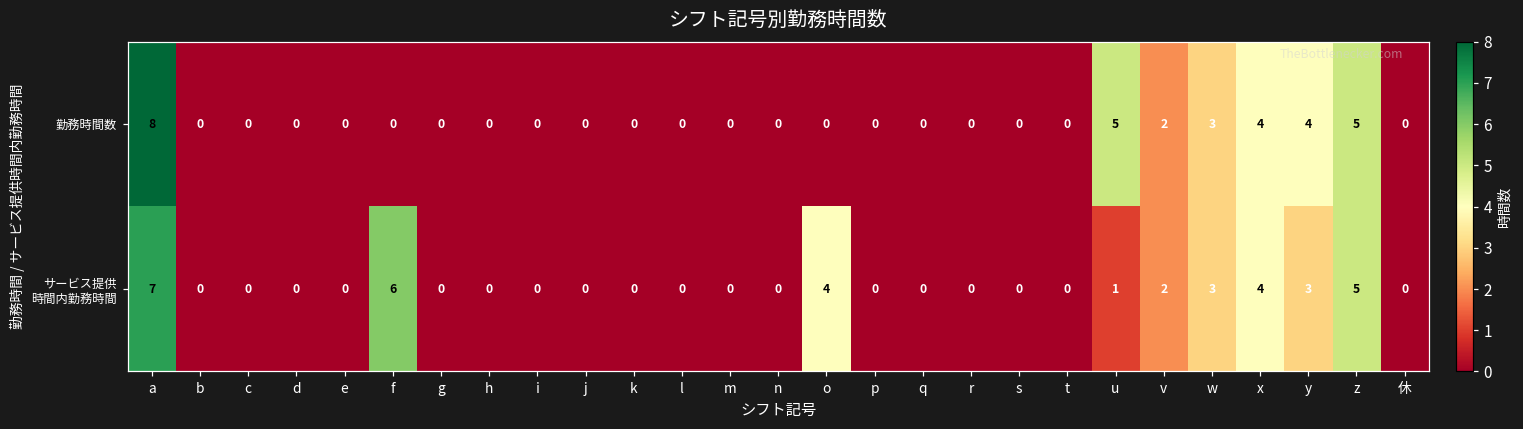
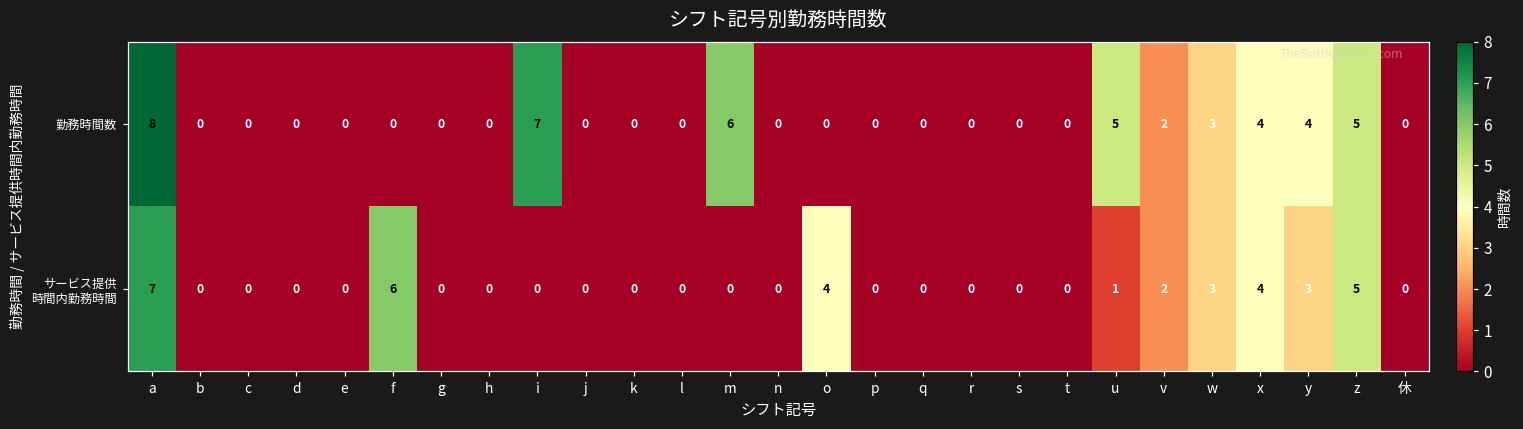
勤務時間数, i: 0 -> 7
勤務時間数, m: 0 -> 6
